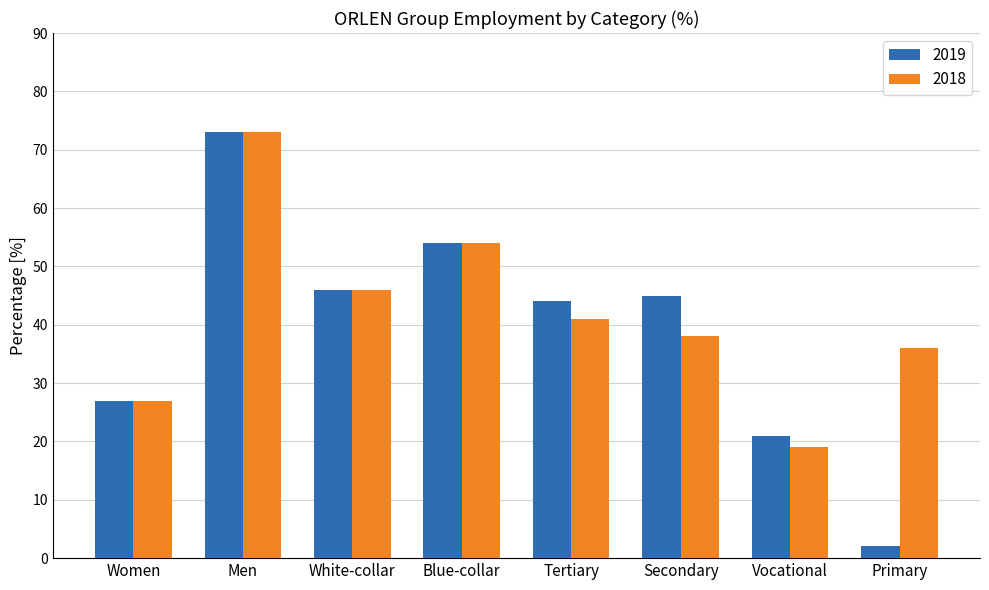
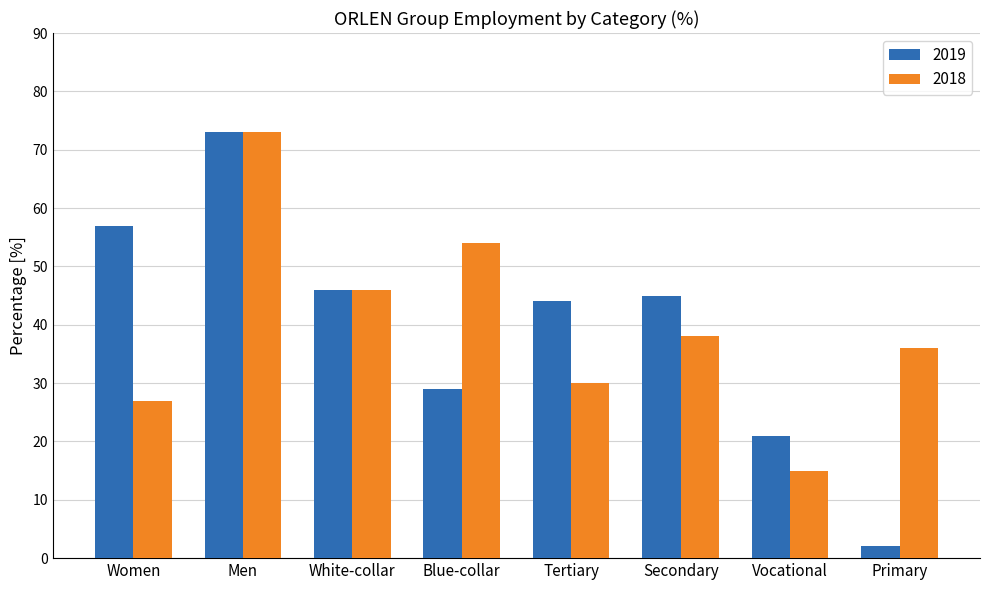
2019, Women: 27 -> 57
2019, Blue-collar: 54 -> 29
2018, Tertiary: 41 -> 30
2018, Vocational: 19 -> 15
